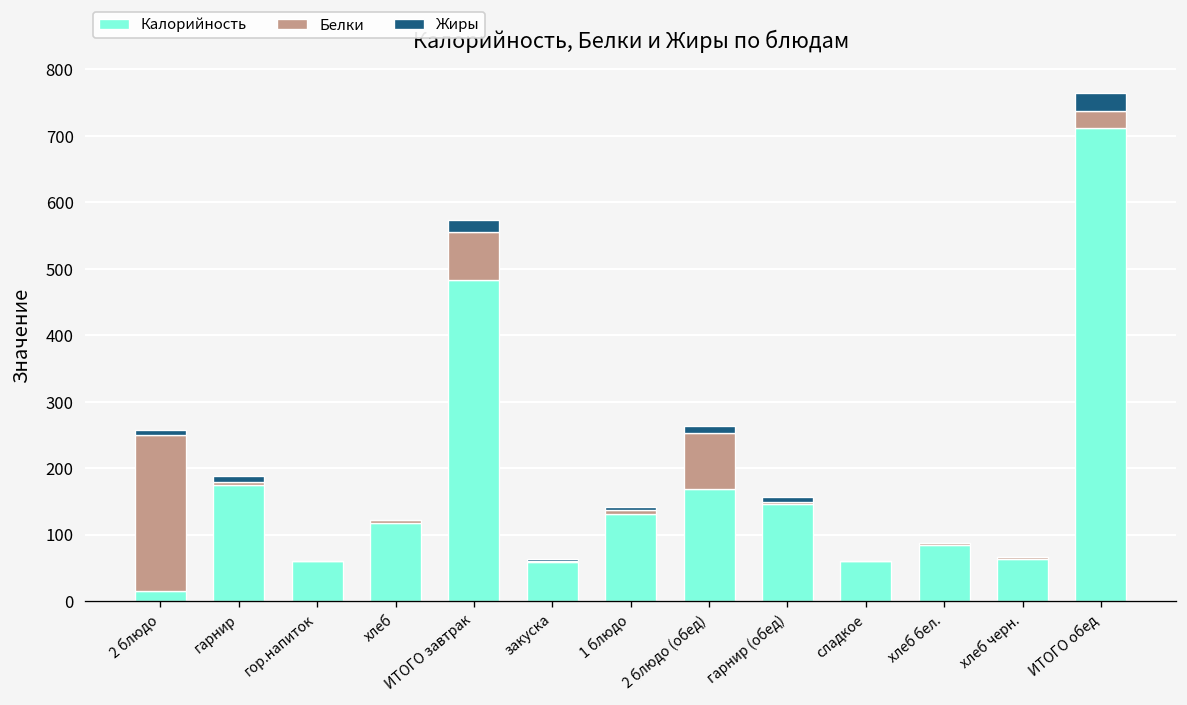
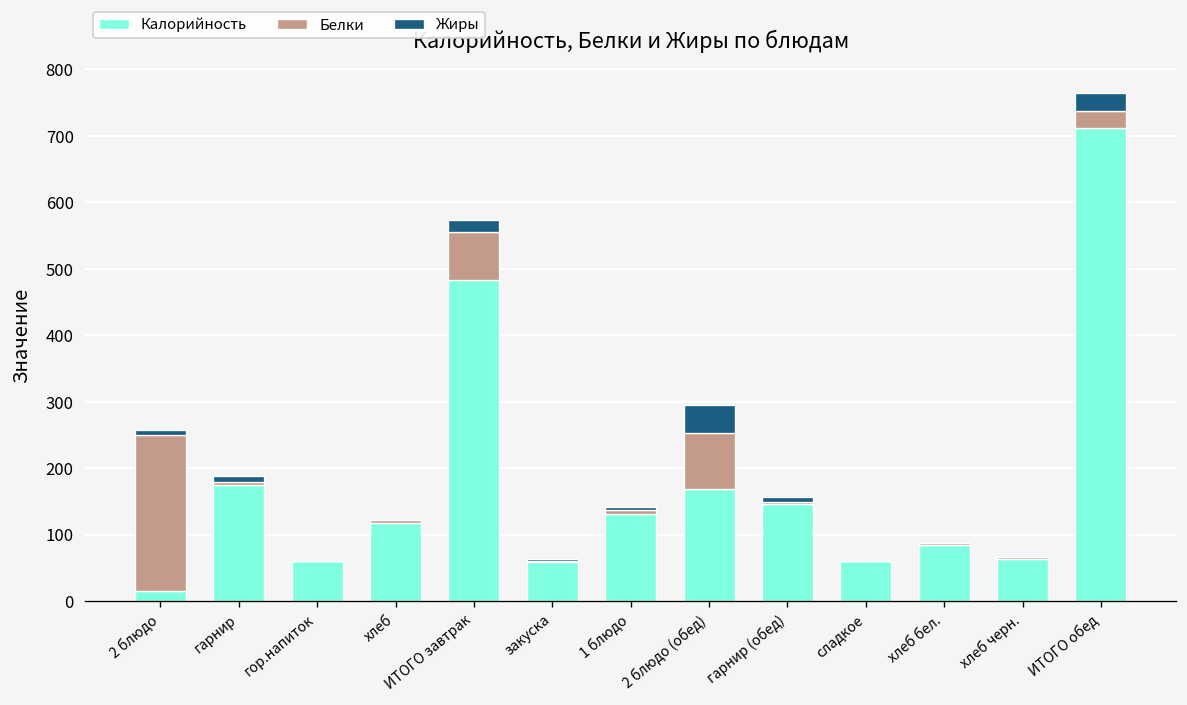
Жиры, 2 блюдо (обед): 10 -> 40
